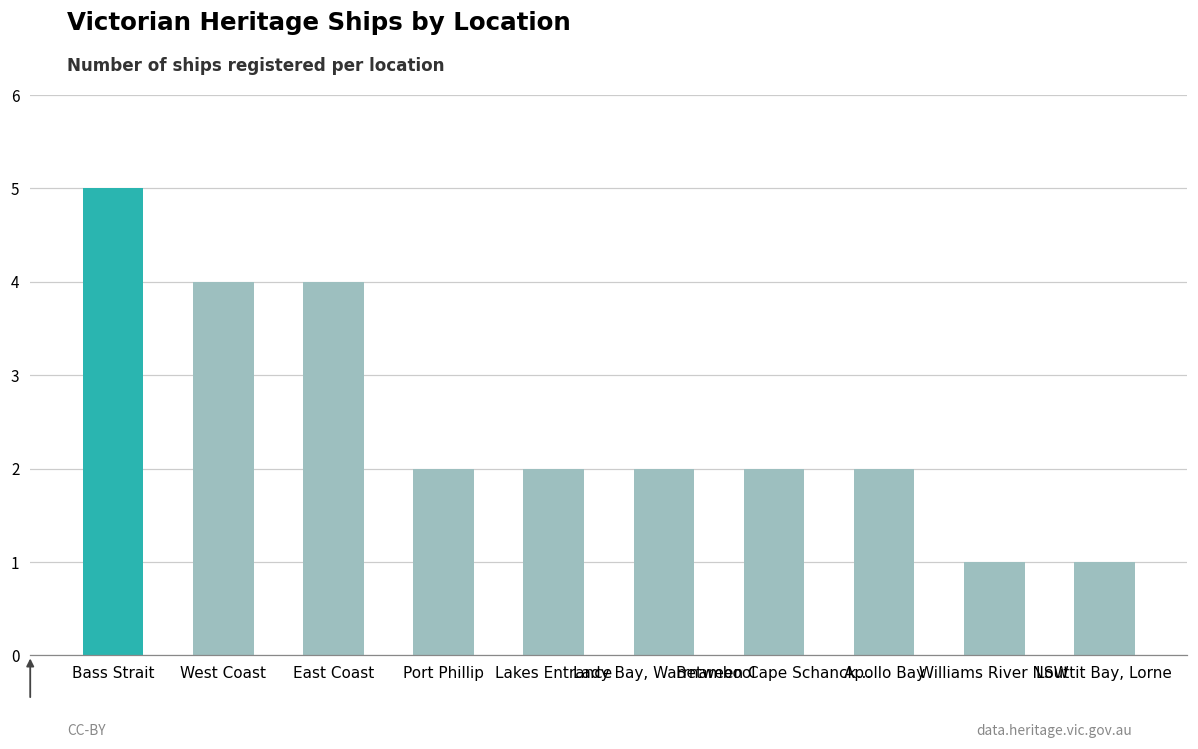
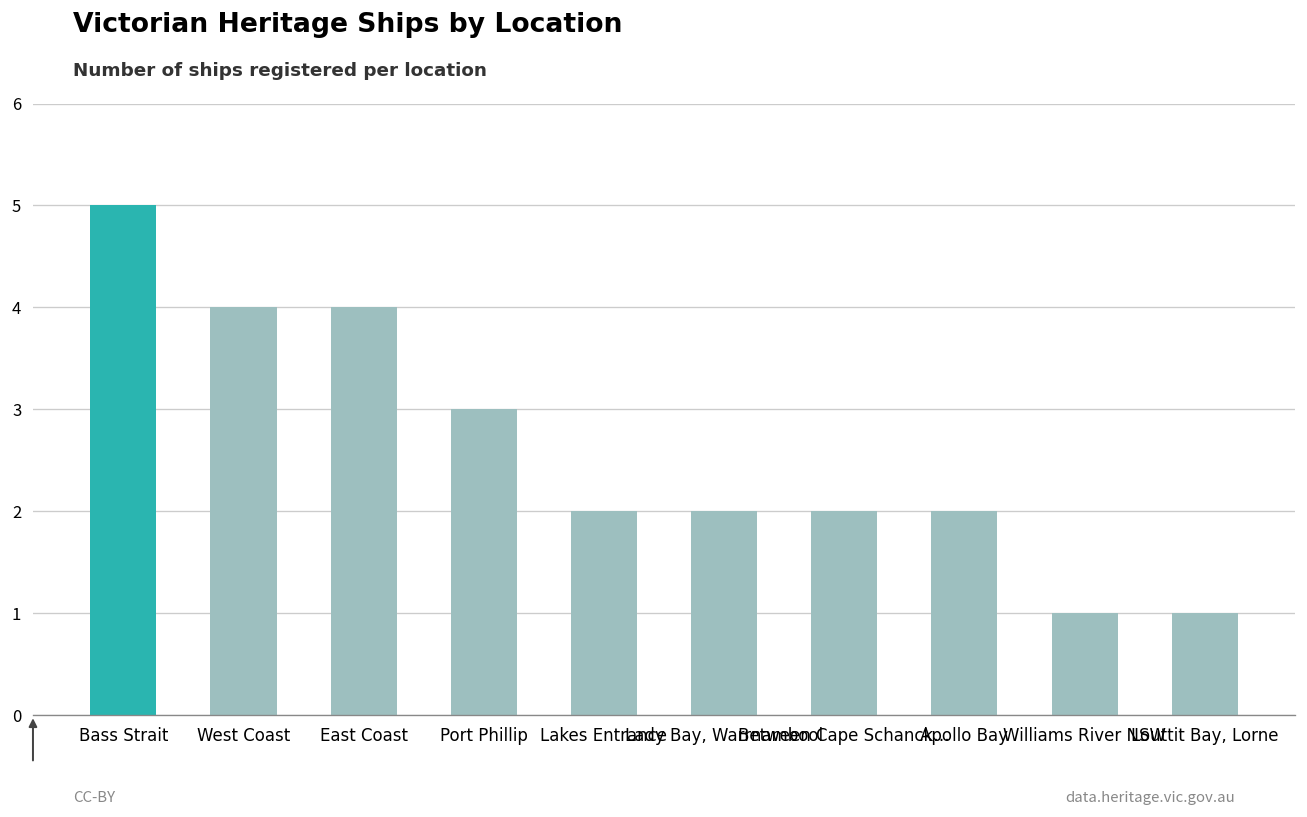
Port Phillip: 2 -> 3
